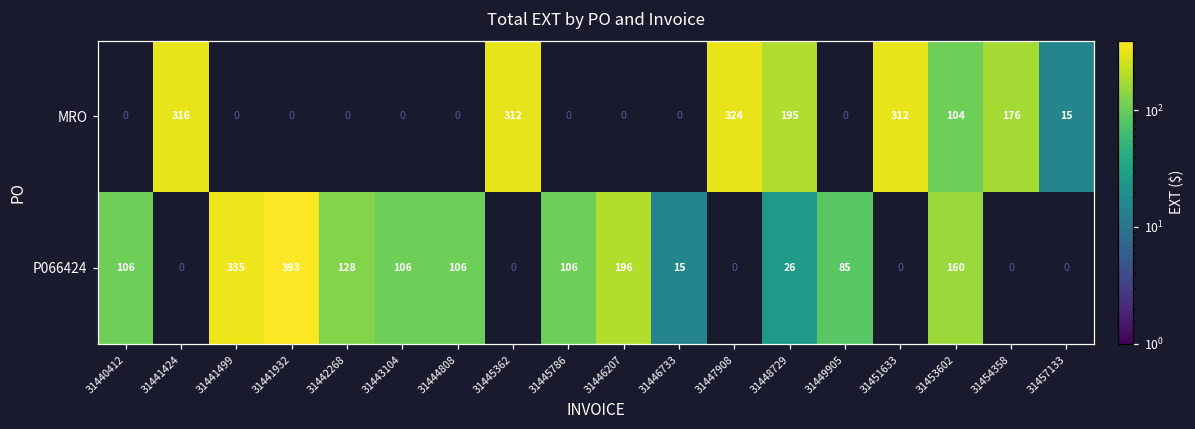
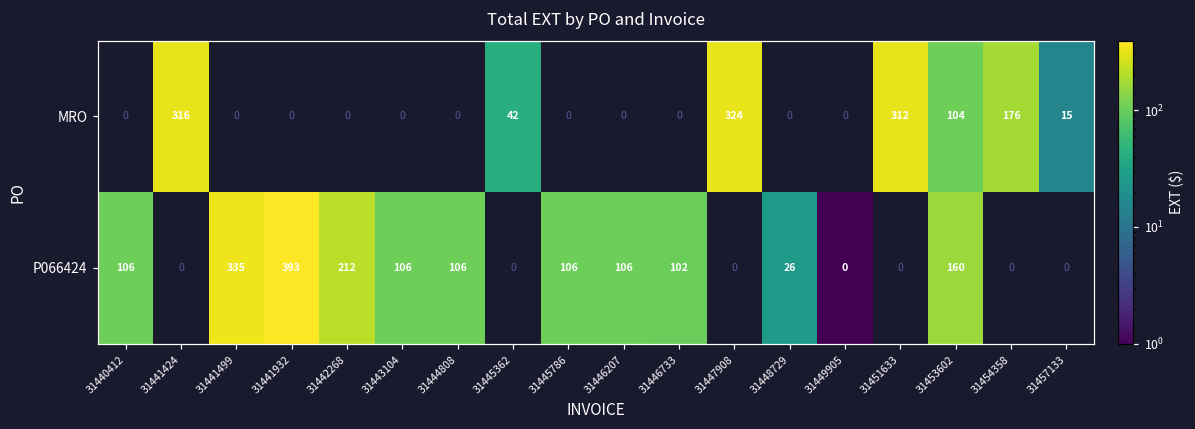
MRO, 31445362: 312 -> 42
MRO, 31448729: 195 -> 0
P066424, 31442268: 128 -> 212
P066424, 31446207: 196 -> 106
P066424, 31446733: 15 -> 102
P066424, 31449905: 85 -> 0
